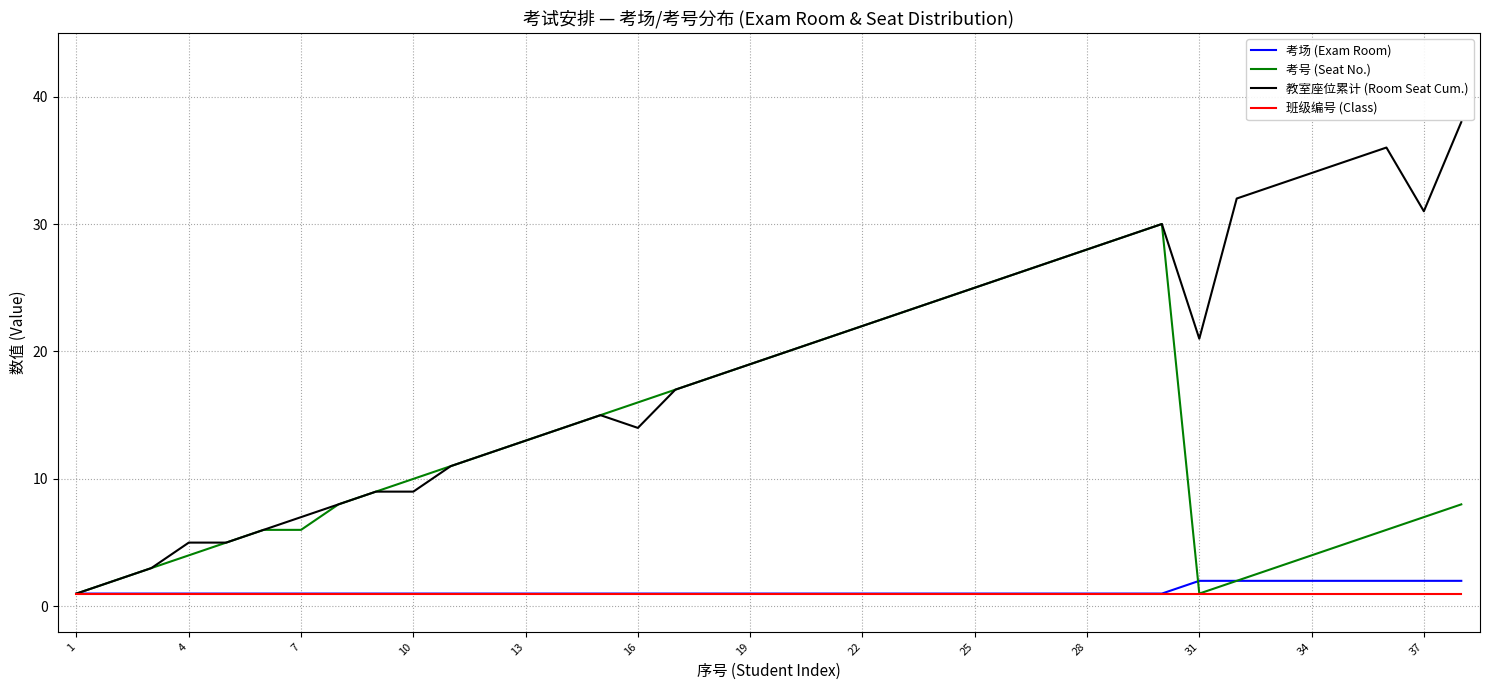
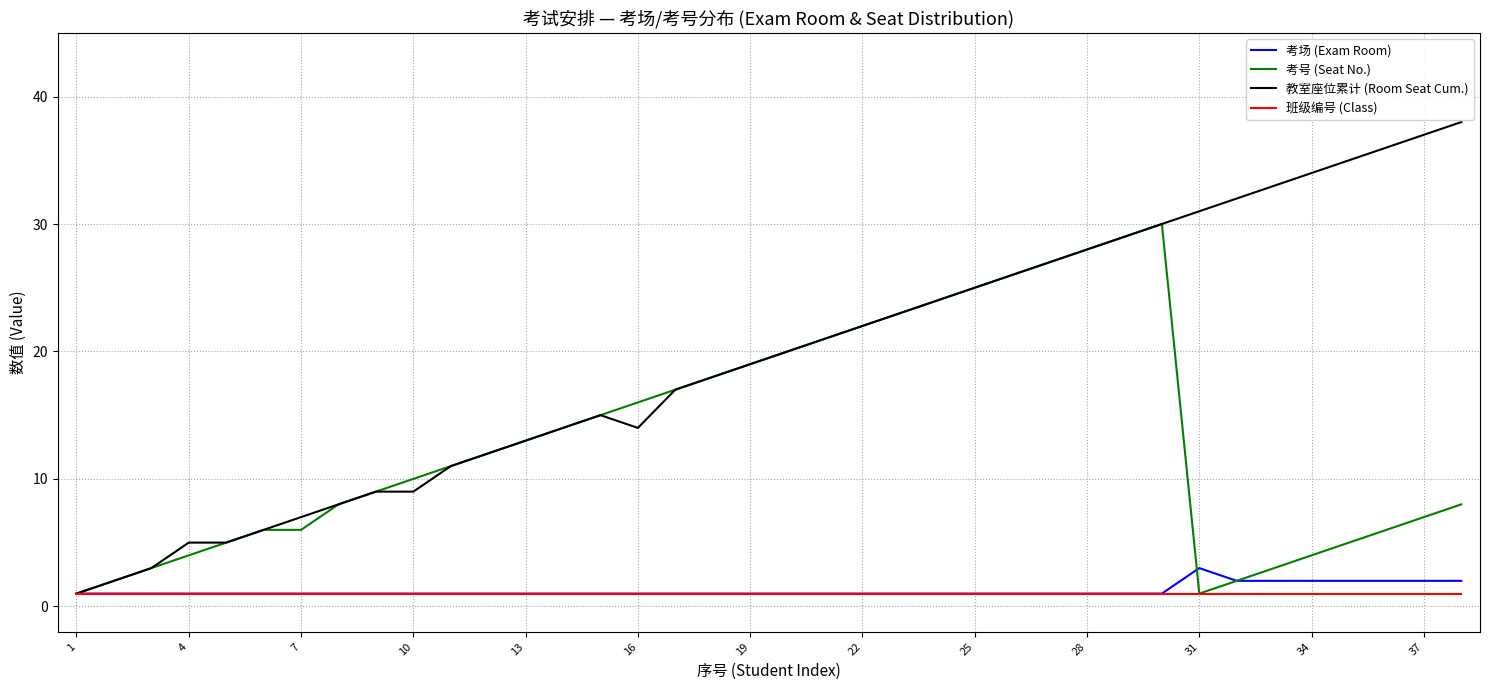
考场 (Exam Room), 31: 2 -> 3
教室座位累计 (Room Seat Cum.), 31: 21 -> 31
教室座位累计 (Room Seat Cum.), 37: 31 -> 37
